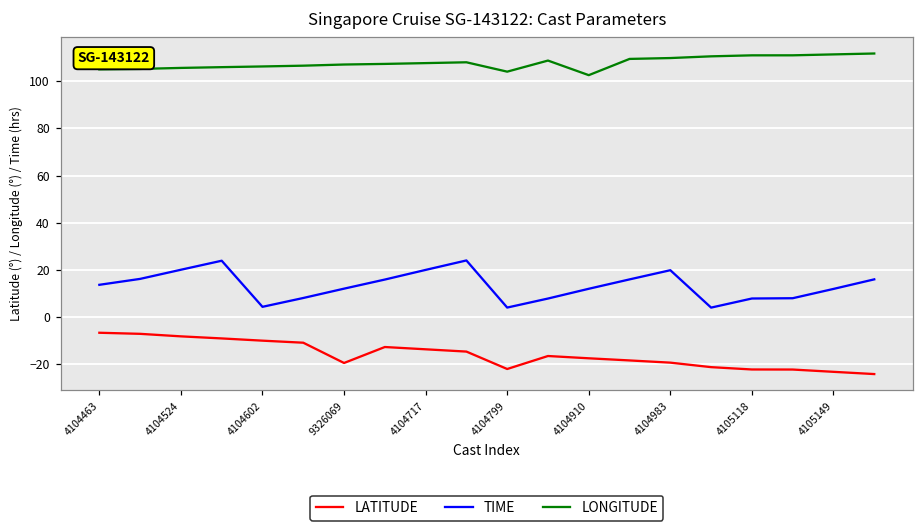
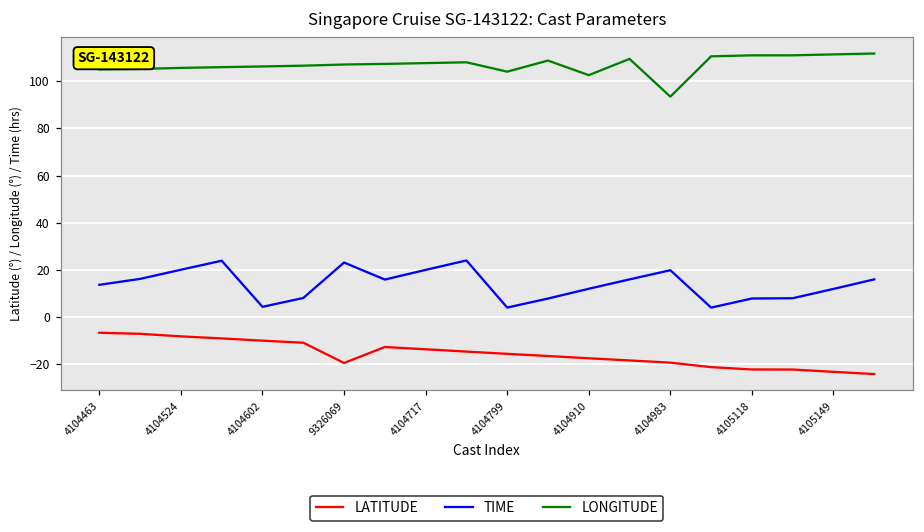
TIME, 9326069: 12 -> 23
LATITUDE, 4104799: -22 -> -16
LONGITUDE, 4104983: 110 -> 94
